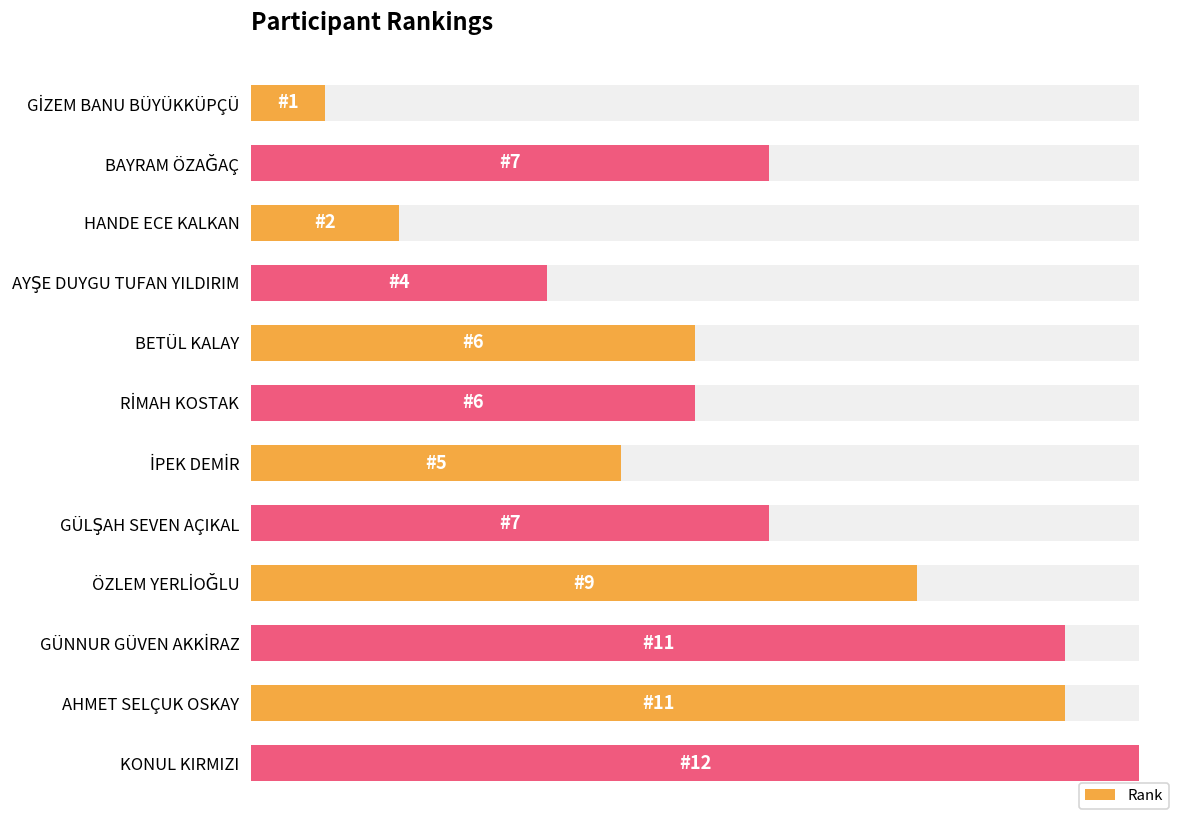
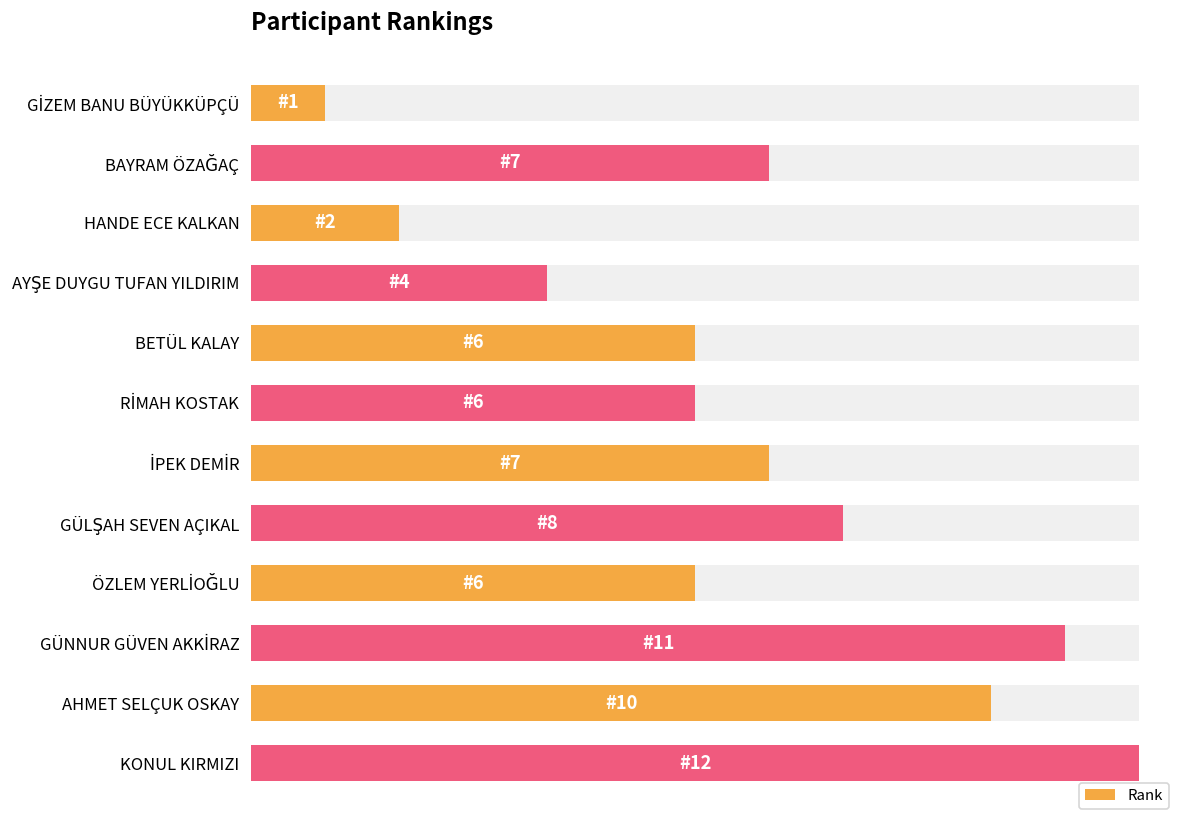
Rank, İPEK DEMİR: 5 -> 7
Rank, GÜLŞAH SEVEN AÇIKAL: 7 -> 8
Rank, ÖZLEM YERLİOĞLU: 9 -> 6
Rank, AHMET SELÇUK OSKAY: 11 -> 10
